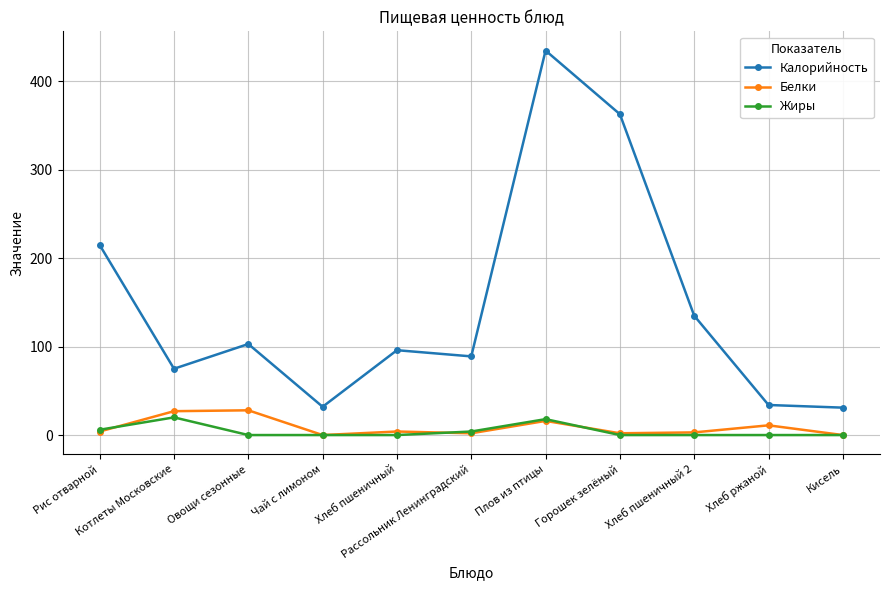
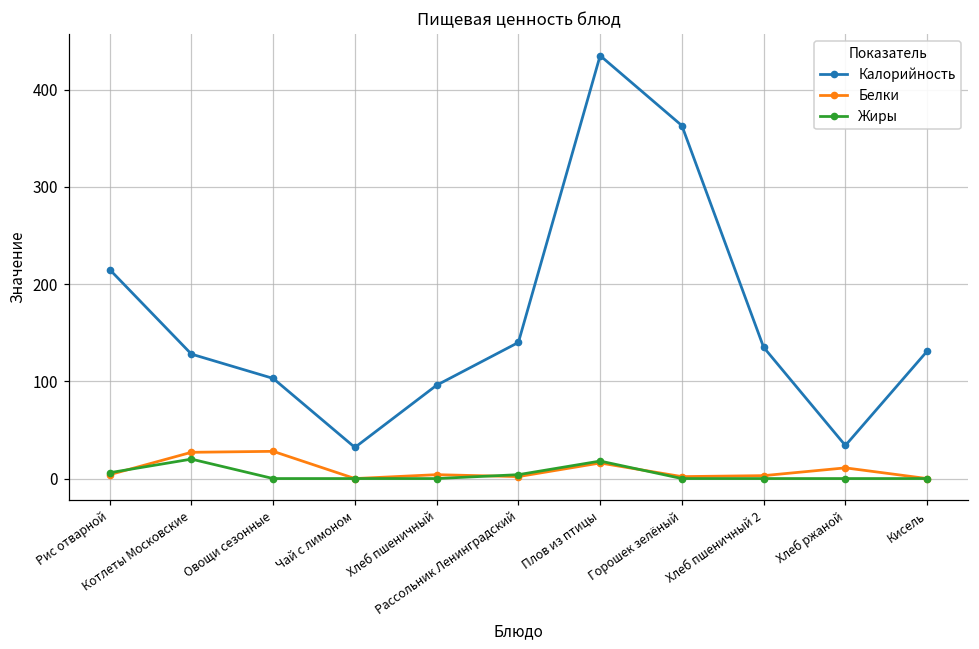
Калорийность, Котлеты Московские: 80 -> 130
Калорийность, Рассольник Ленинградский: 90 -> 140
Калорийность, Кисель: 30 -> 130
